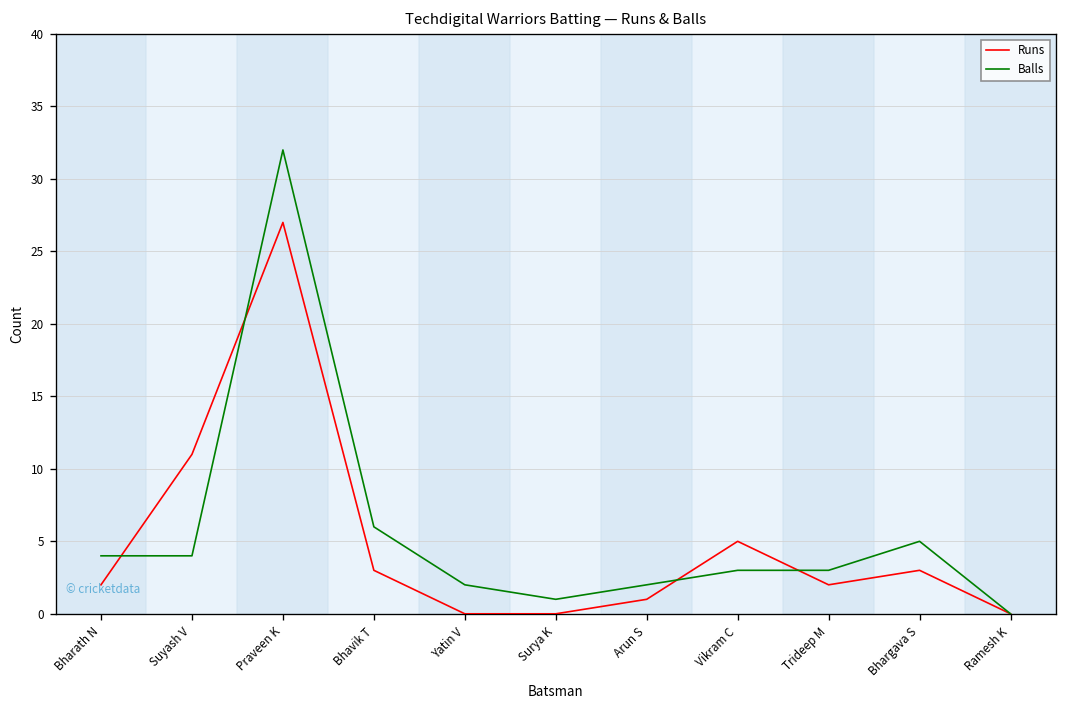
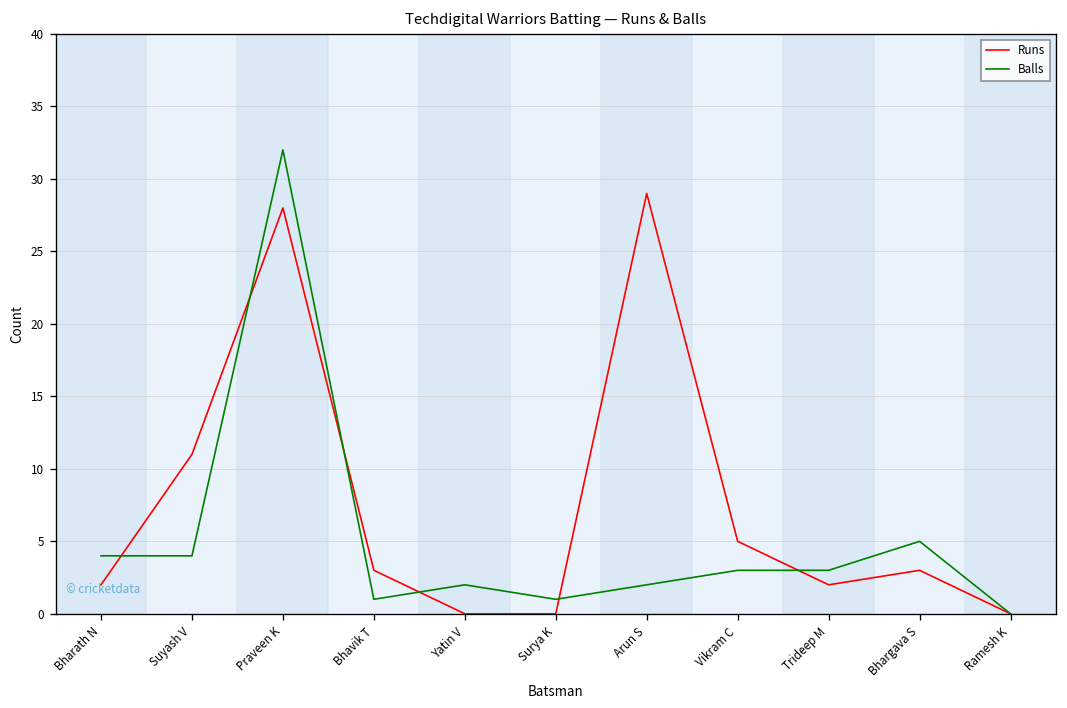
Runs, Praveen K: 27 -> 28
Balls, Bhavik T: 6 -> 1
Runs, Arun S: 1 -> 29
